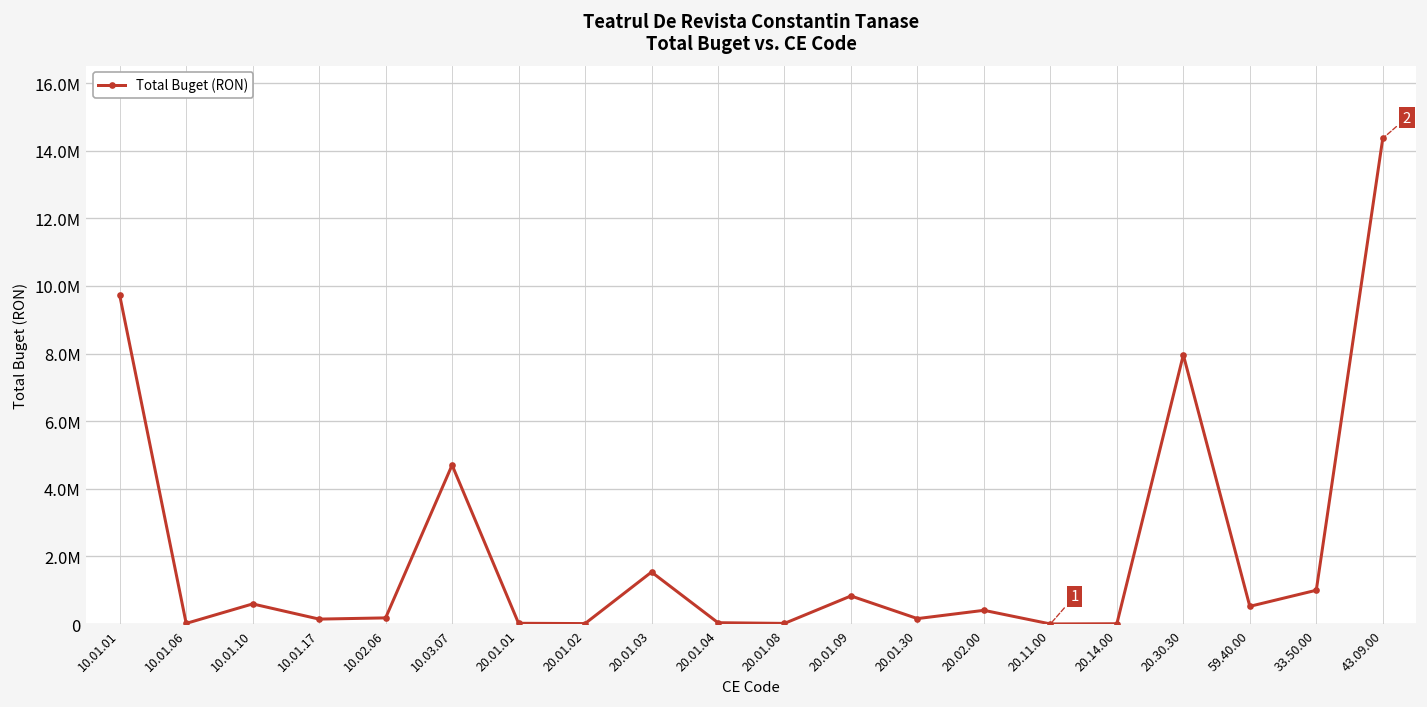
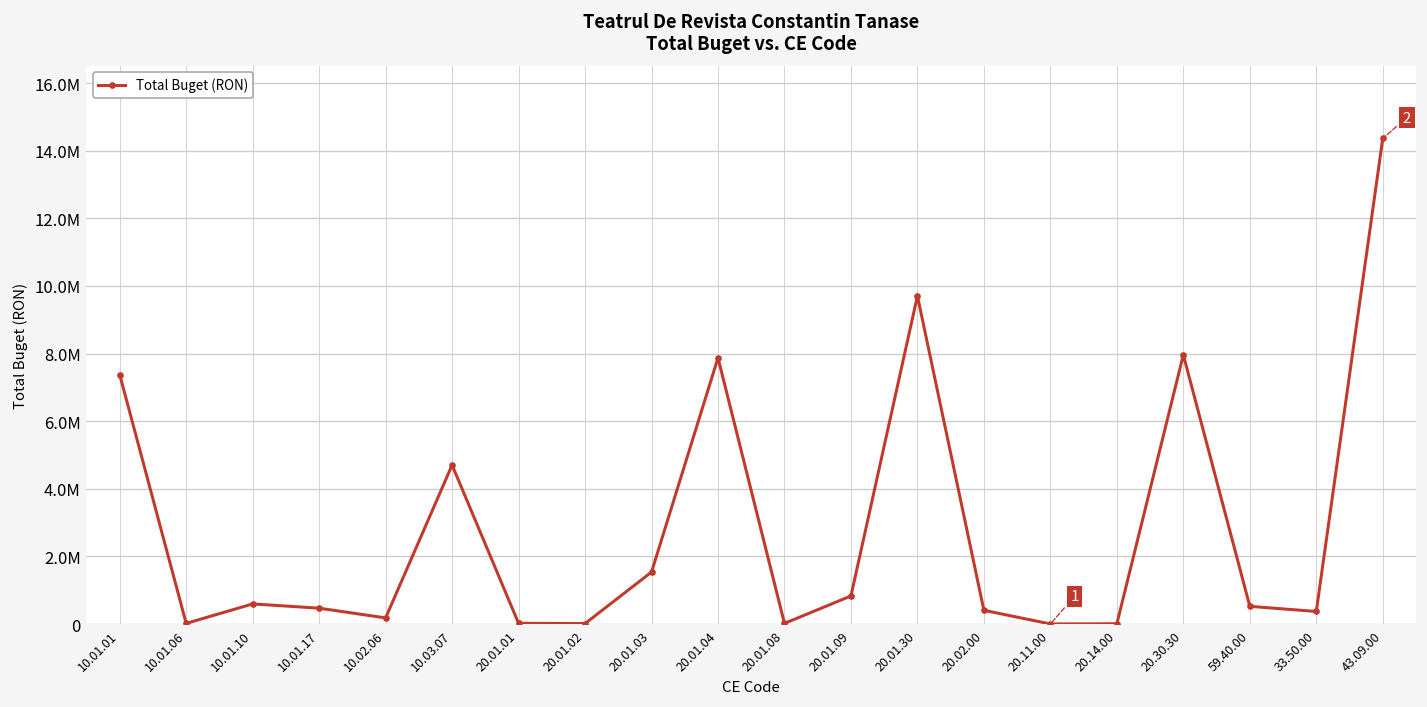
10.01.01: 9700000 -> 7400000
10.01.17: 100000 -> 500000
20.01.04: 0 -> 7900000
20.01.30: 200000 -> 9700000
33.50.00: 1000000 -> 400000
